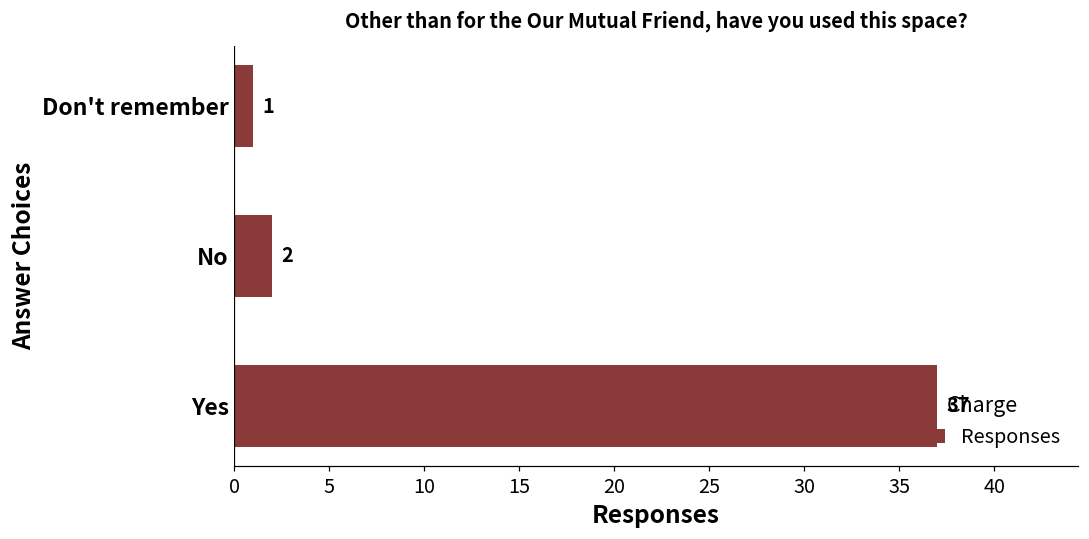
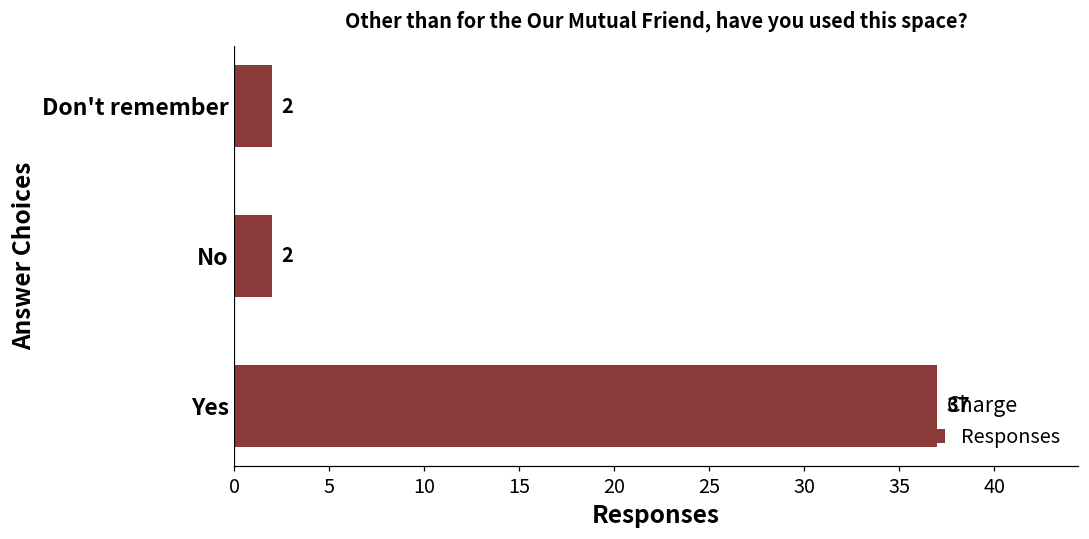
Don't remember: 1 -> 2
